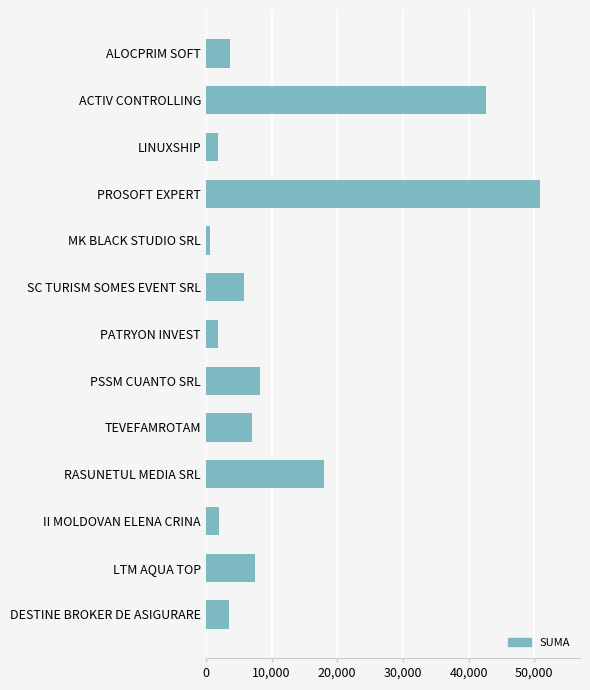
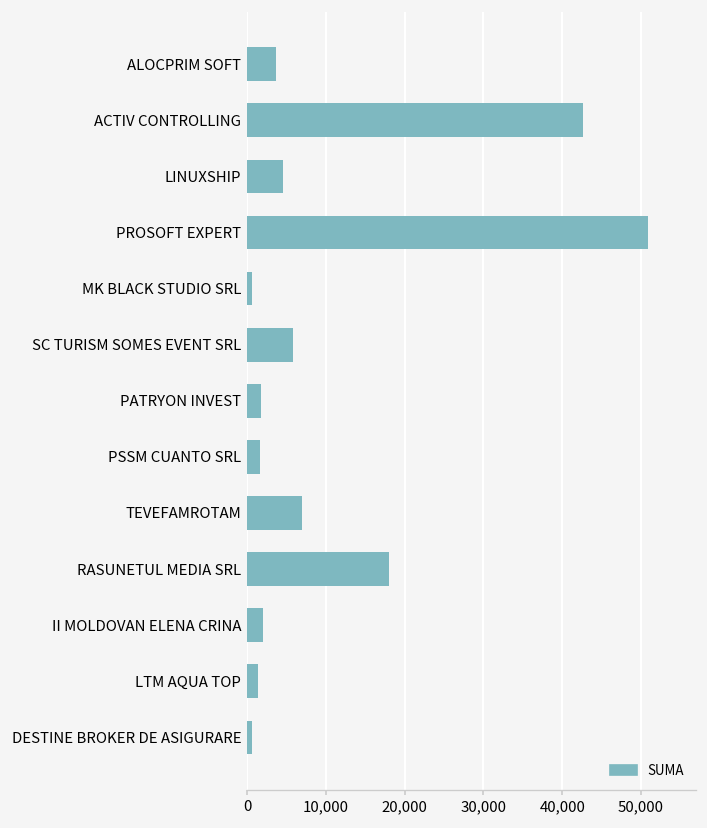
LINUXSHIP: 2,000 -> 5,000
PSSM CUANTO SRL: 8,000 -> 2,000
LTM AQUA TOP: 7,000 -> 1,000
DESTINE BROKER DE ASIGURARE: 4,000 -> 1,000
